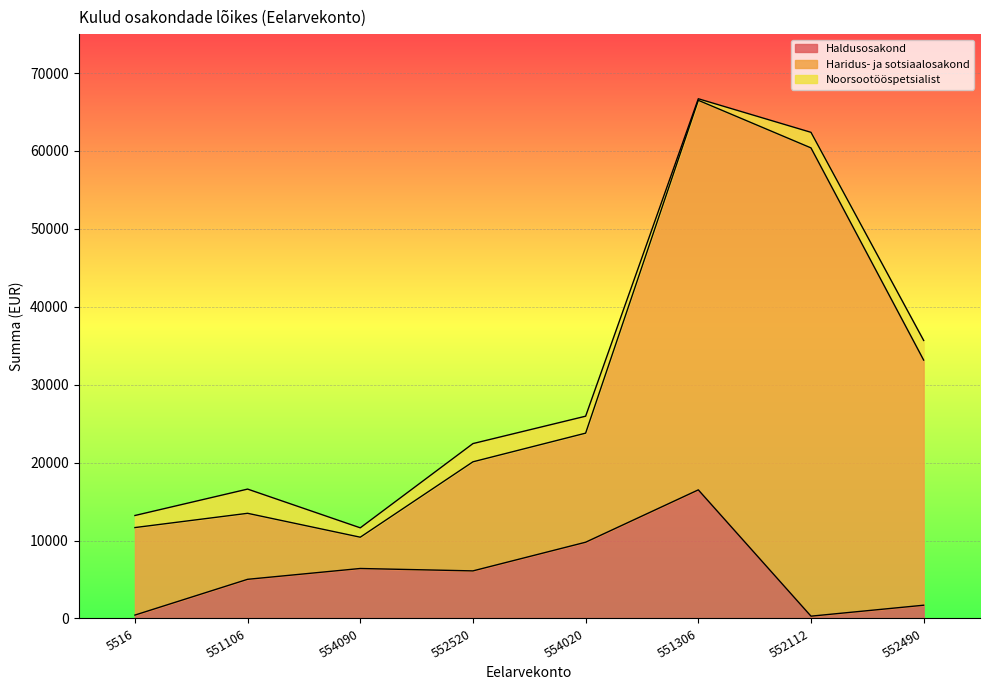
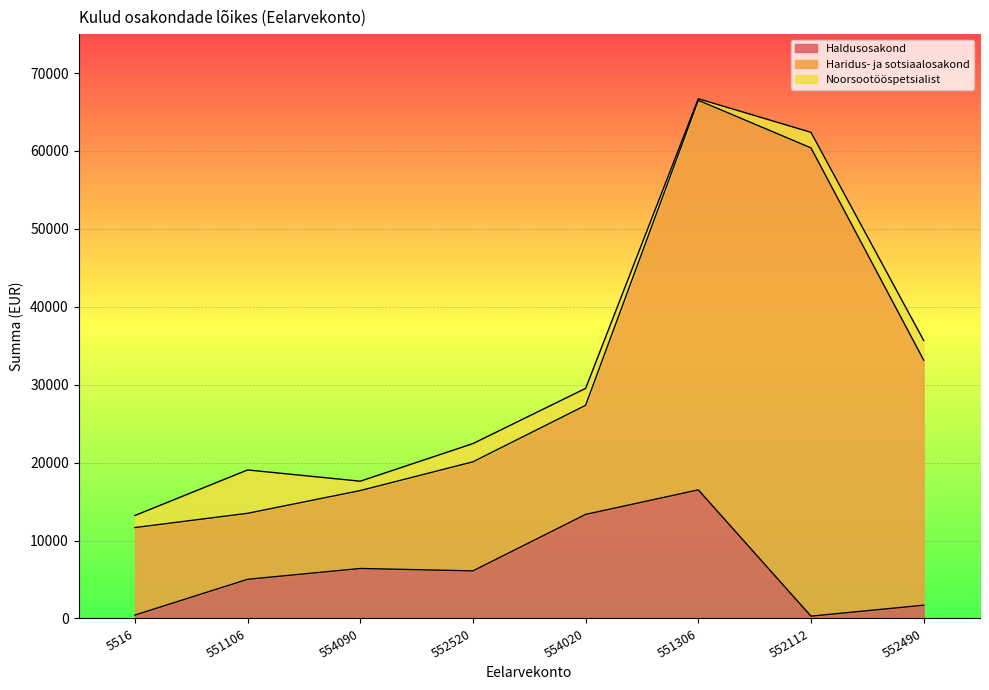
Noorsootööspetsialist, 551106: 3000 -> 6000
Haridus- ja sotsiaalosakond, 554090: 4000 -> 10000
Haldusosakond, 554020: 10000 -> 13000
